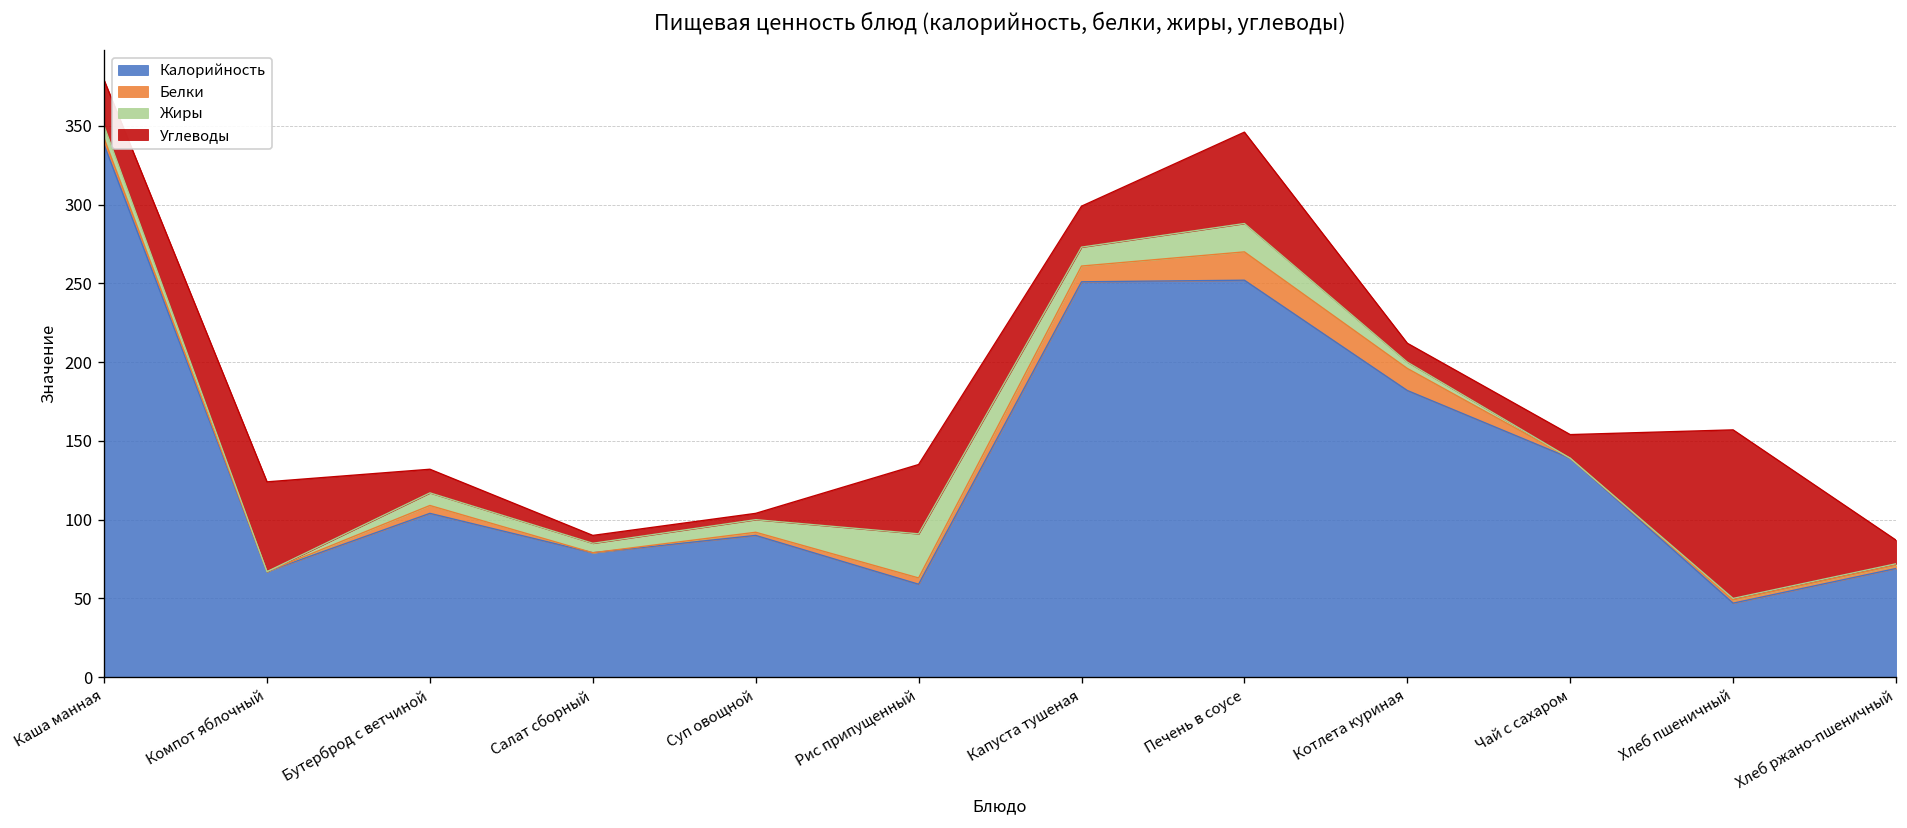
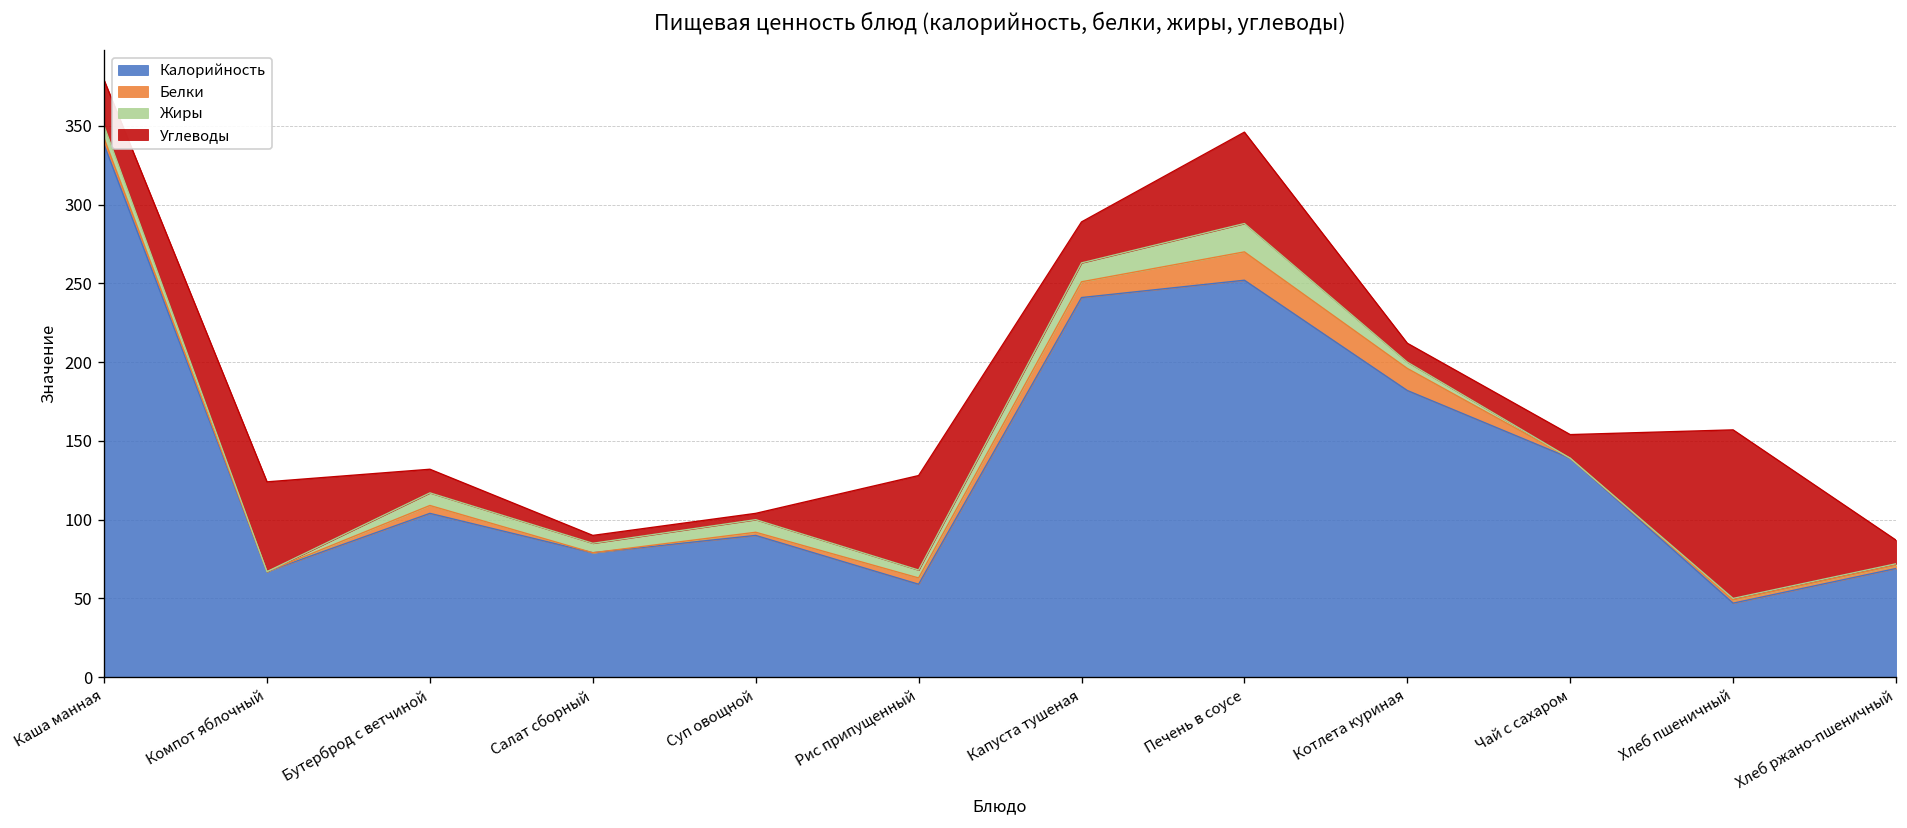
Жиры, Рис припущенный: 28 -> 5
Углеводы, Рис припущенный: 44 -> 60
Калорийность, Капуста тушеная: 251 -> 241
